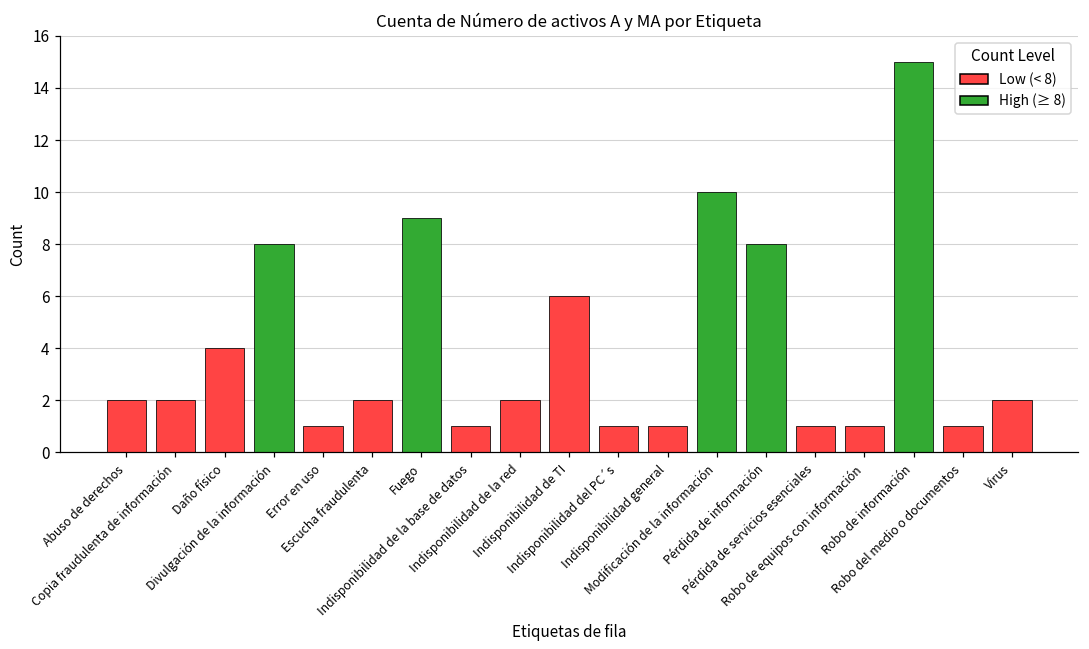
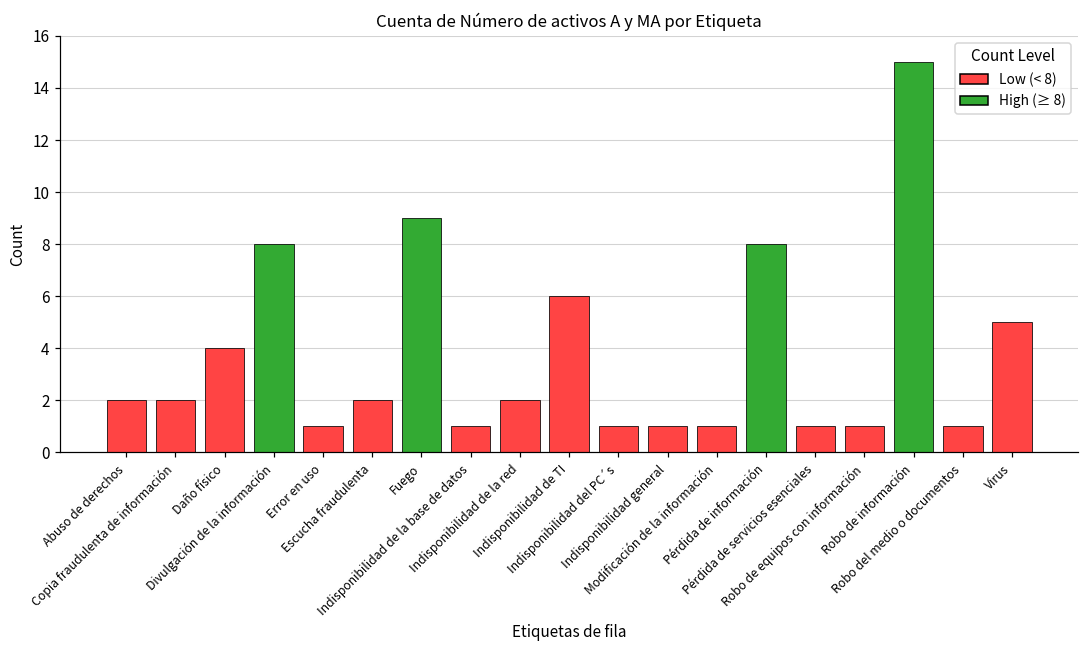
Modificación de la información: 10 -> 1
Virus: 2 -> 5
